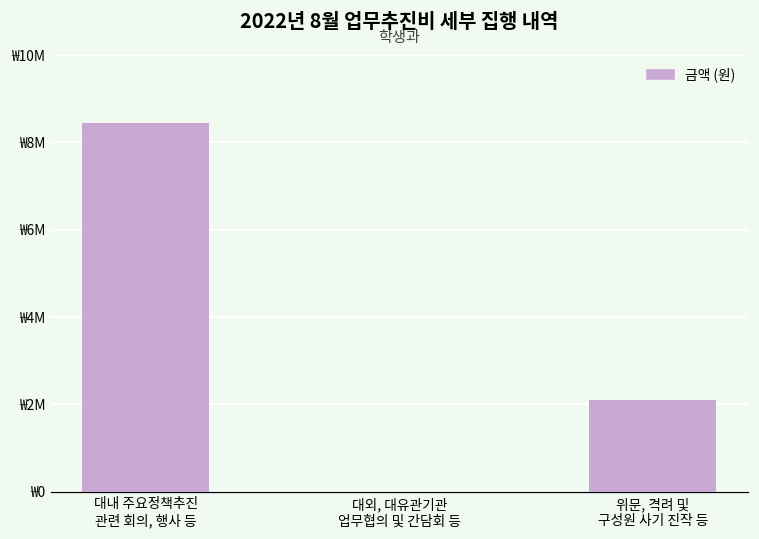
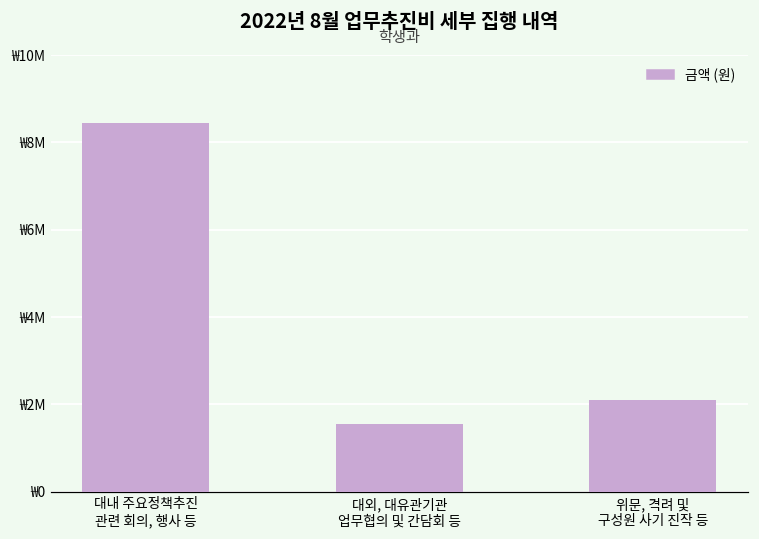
대외, 대유관기관 업무협의 및 간담회 등: ₩0 -> ₩1500000
